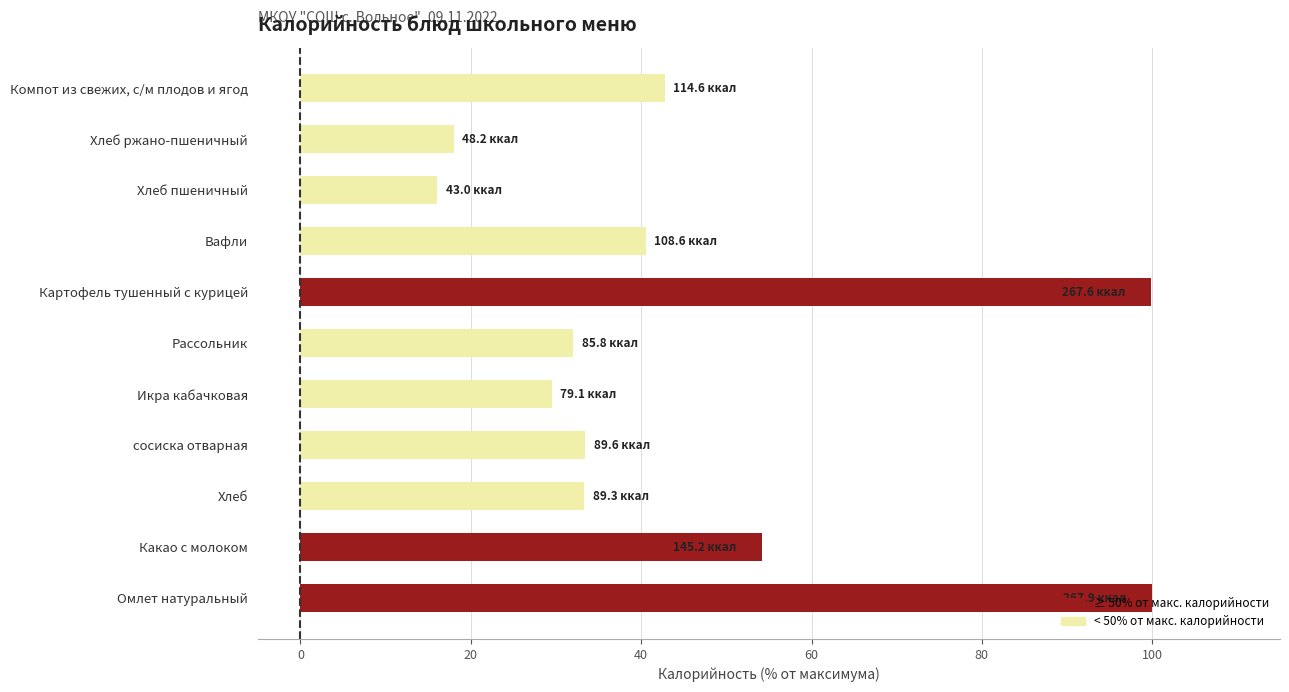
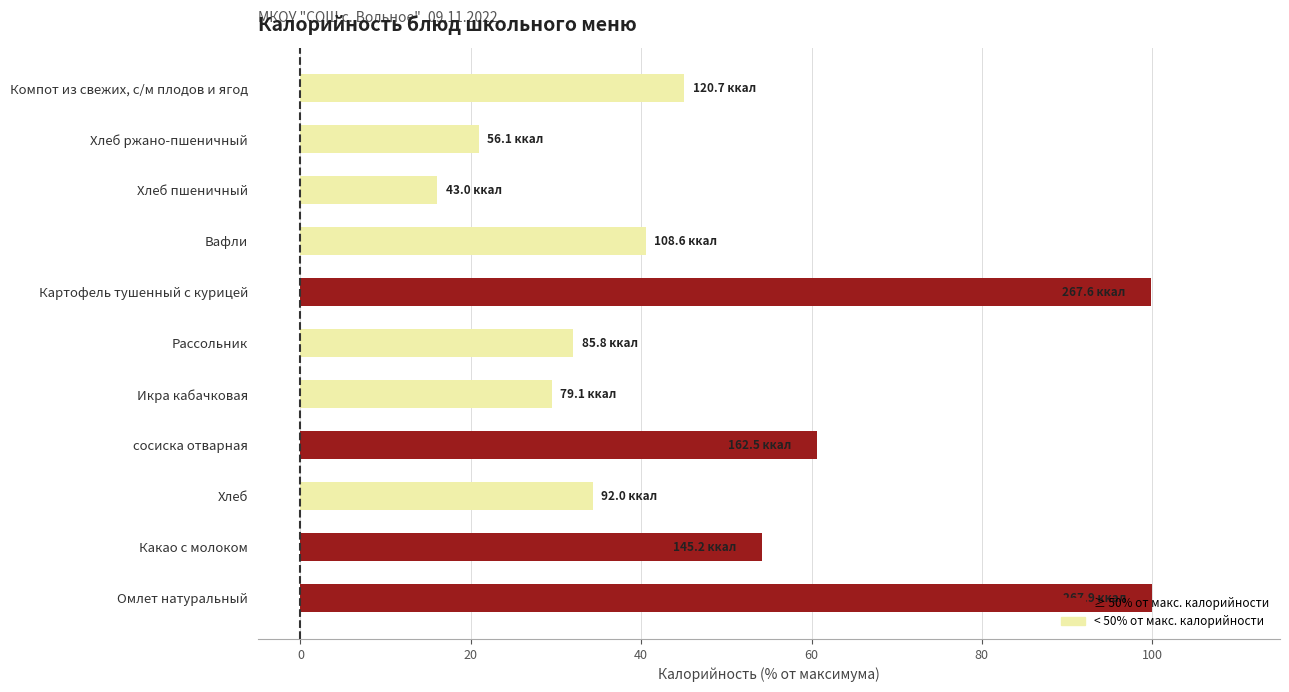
Компот из свежих, с/м плодов и ягод: 114.6 -> 120.7
Хлеб ржано-пшеничный: 48.2 -> 56.1
сосиска отварная: 89.6 -> 162.5
Хлеб: 89.3 -> 92.0
